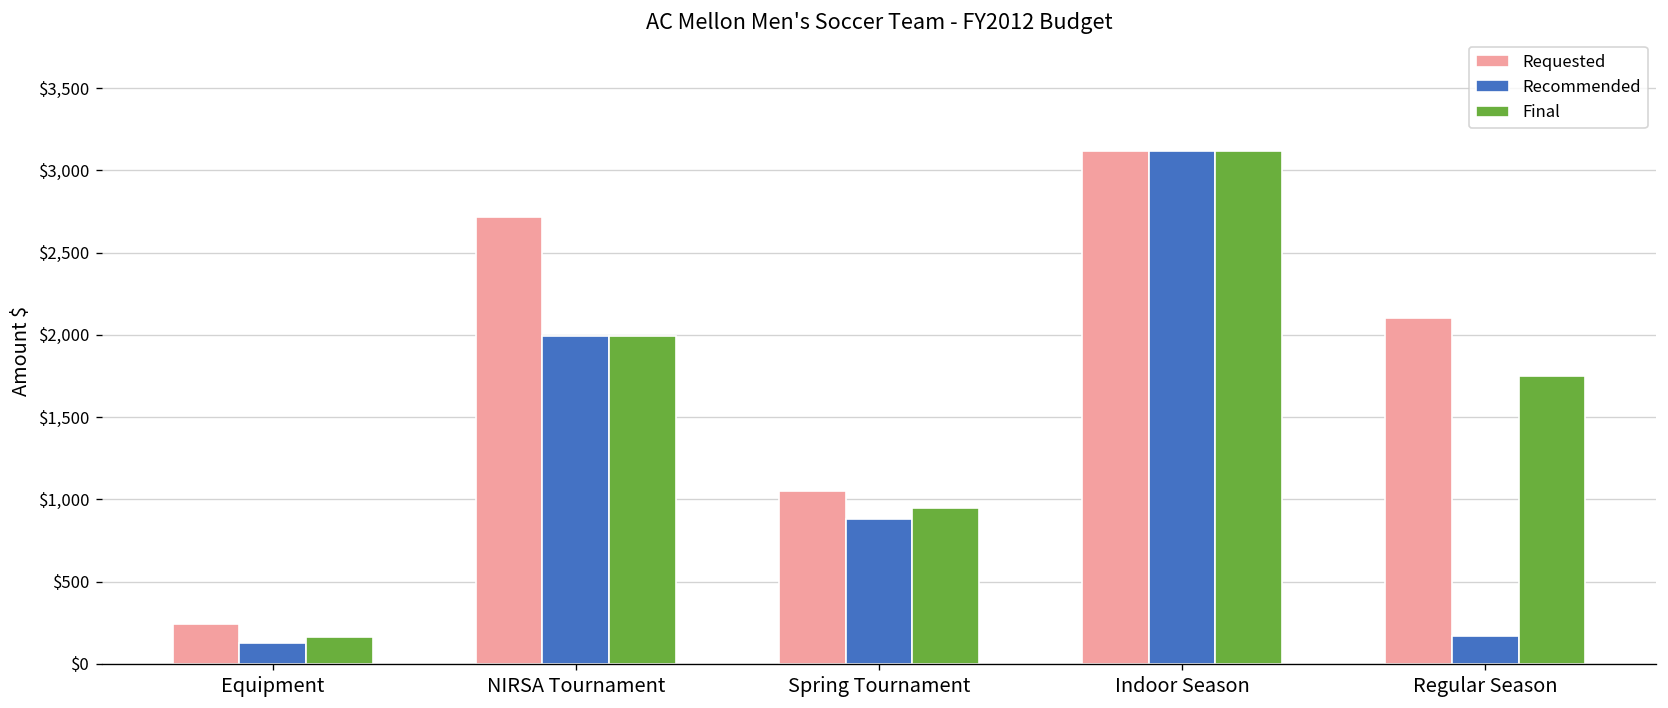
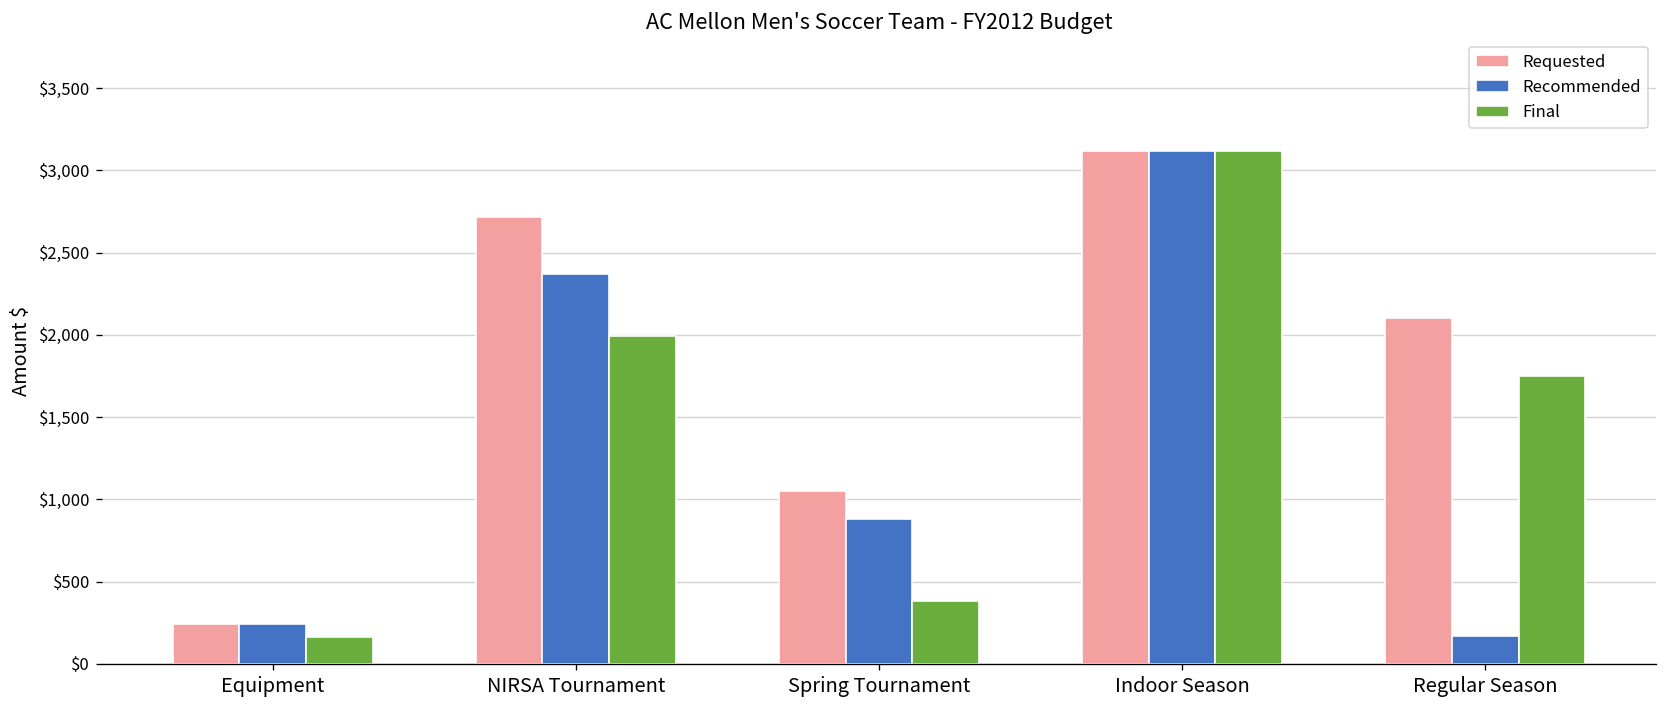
Recommended, Equipment: $120 -> $240
Recommended, NIRSA Tournament: $2,000 -> $2,370
Final, Spring Tournament: $950 -> $380
